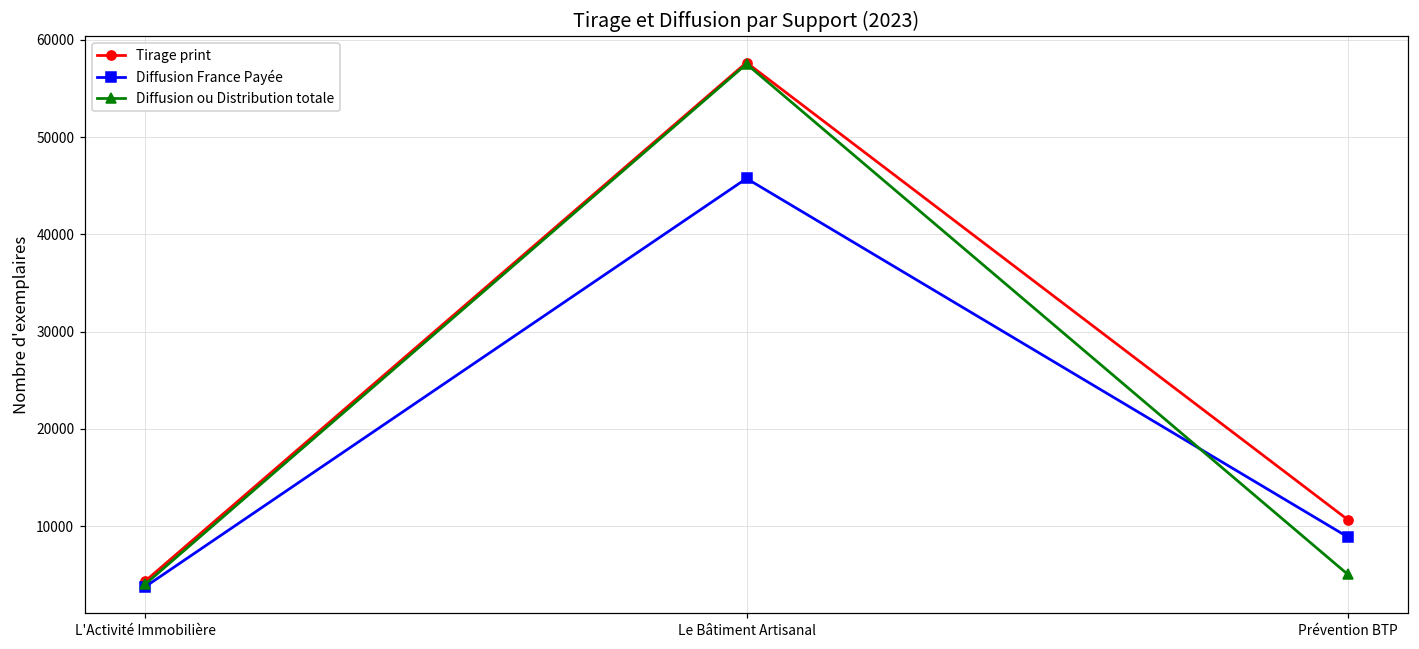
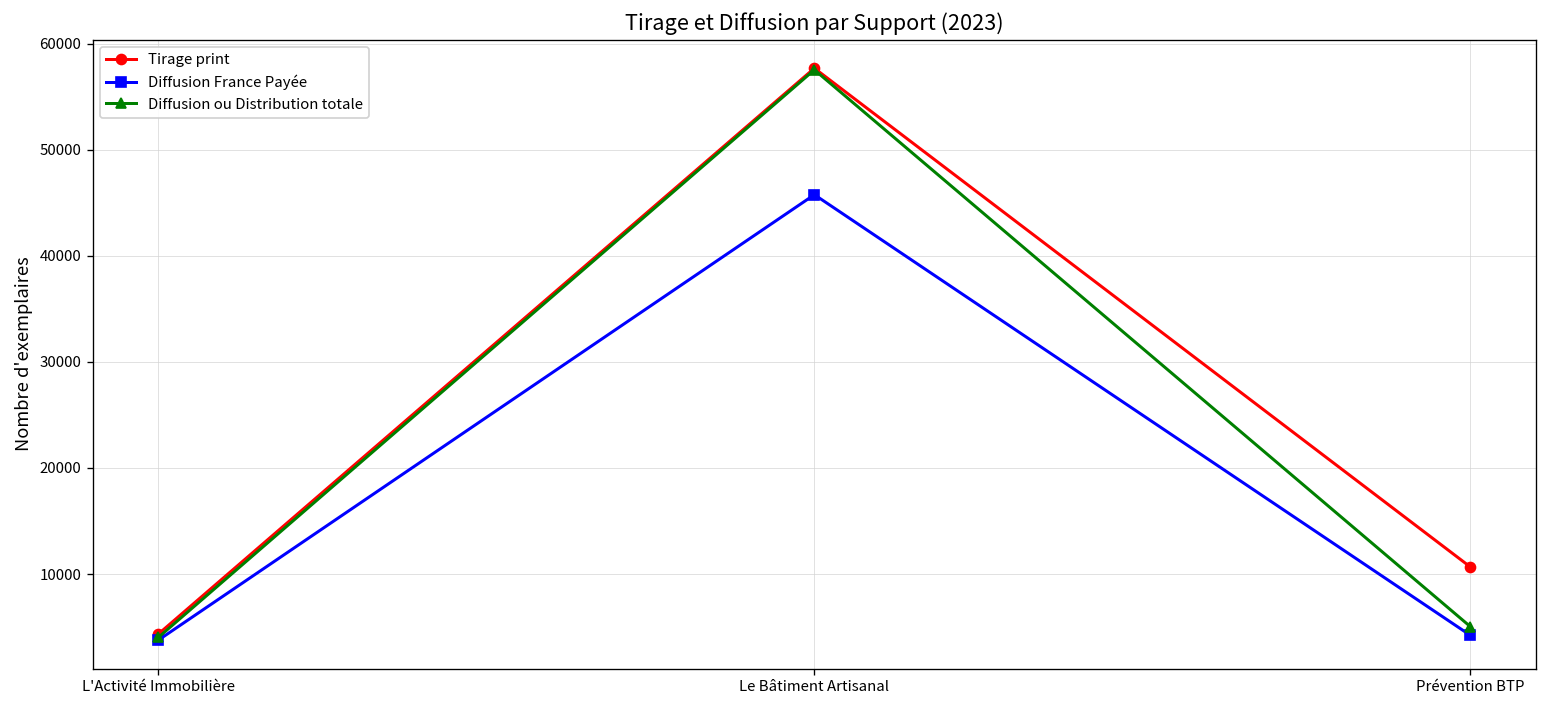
Diffusion France Payée, Prévention BTP: 9000 -> 4000
